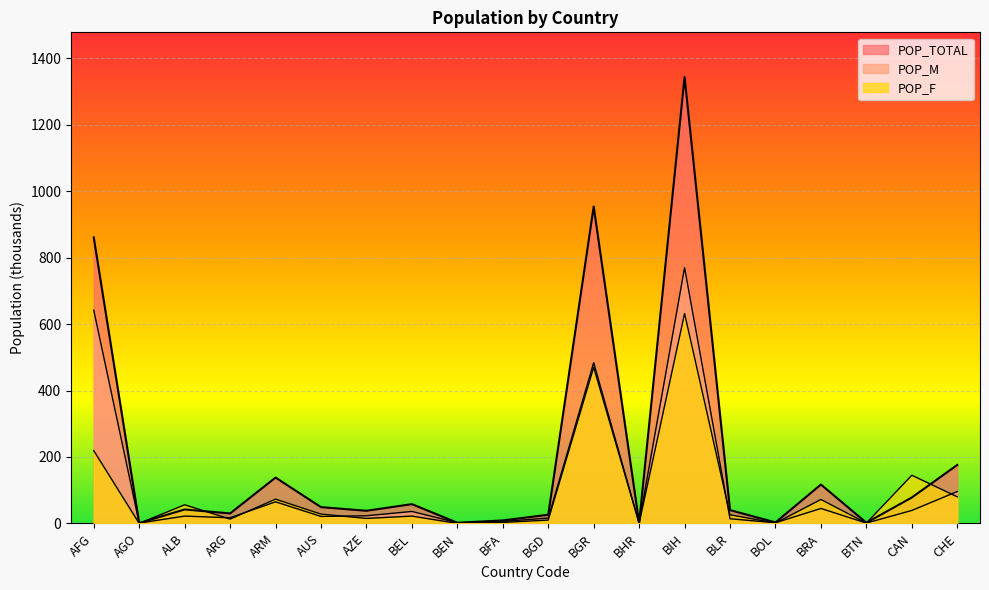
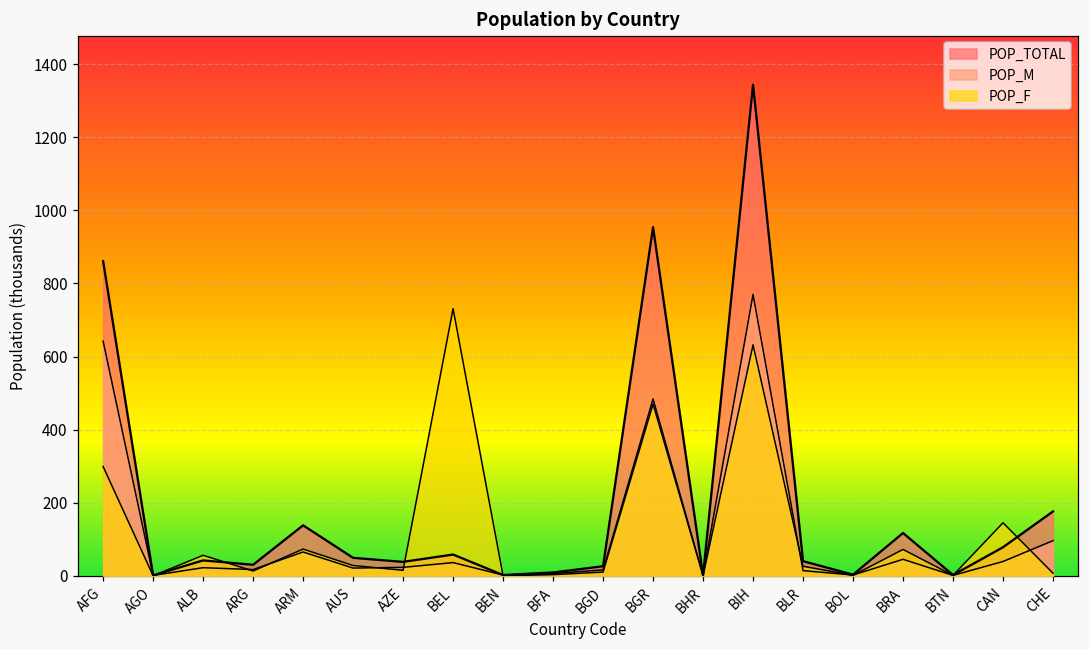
POP_F, AFG: 220 -> 300
POP_F, BEL: 20 -> 730
POP_F, CHE: 80 -> 10
